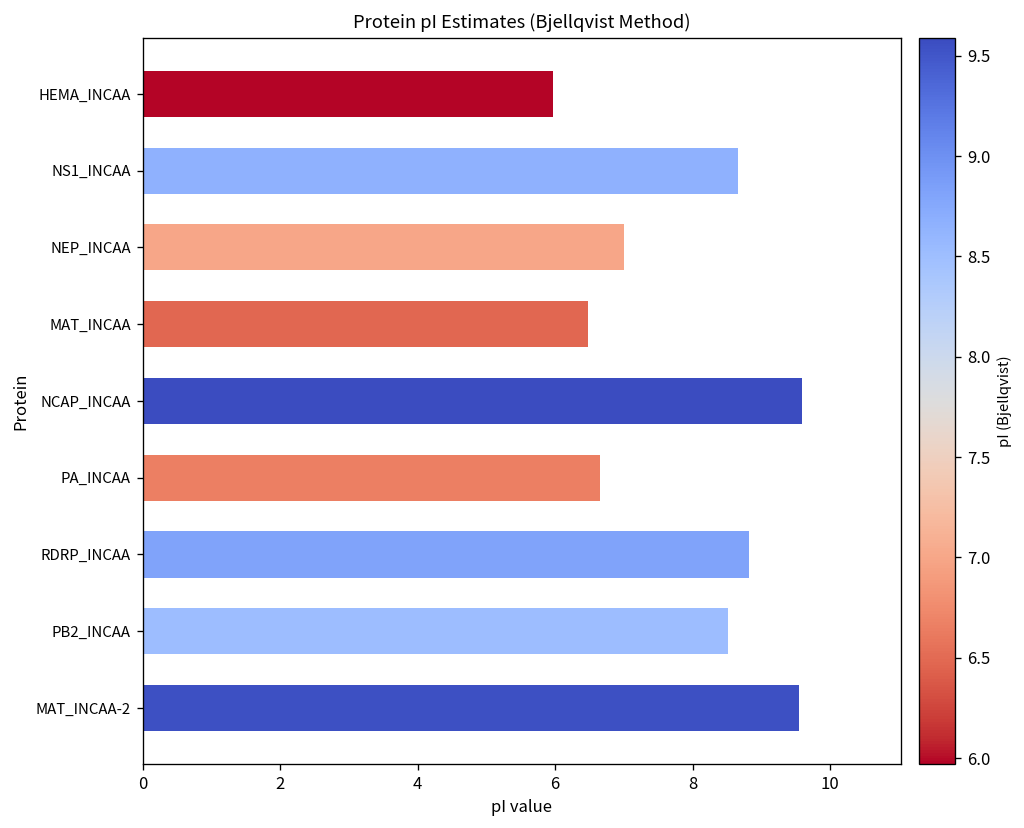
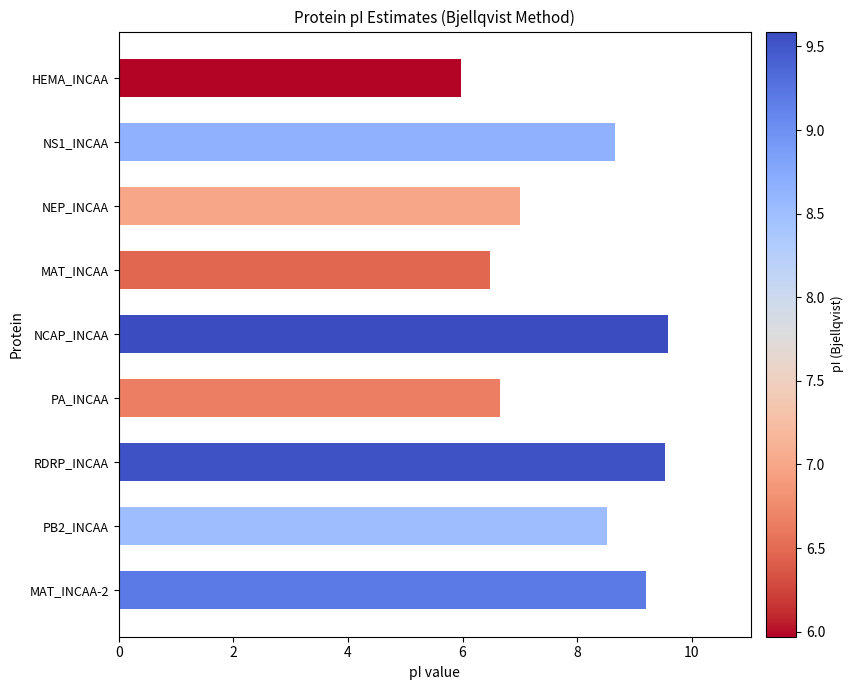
RDRP_INCAA: 8.8 -> 9.5
MAT_INCAA-2: 9.6 -> 9.2
